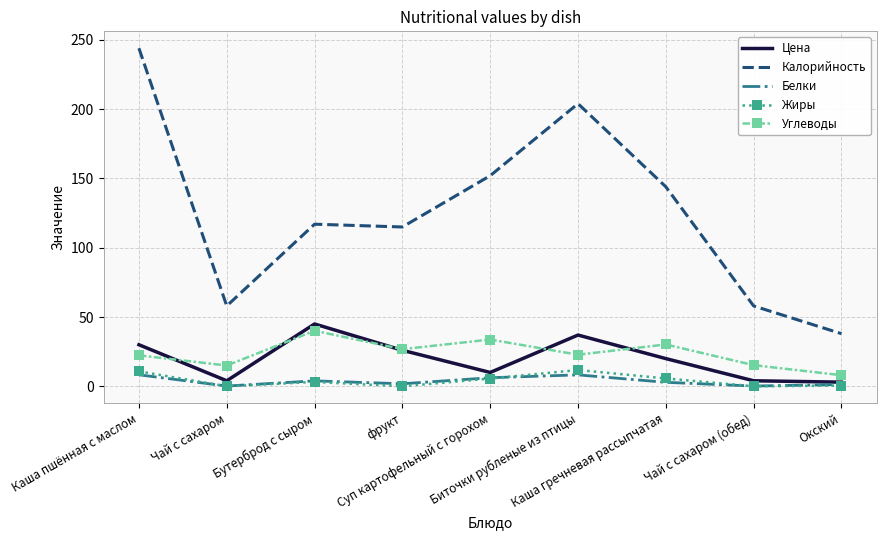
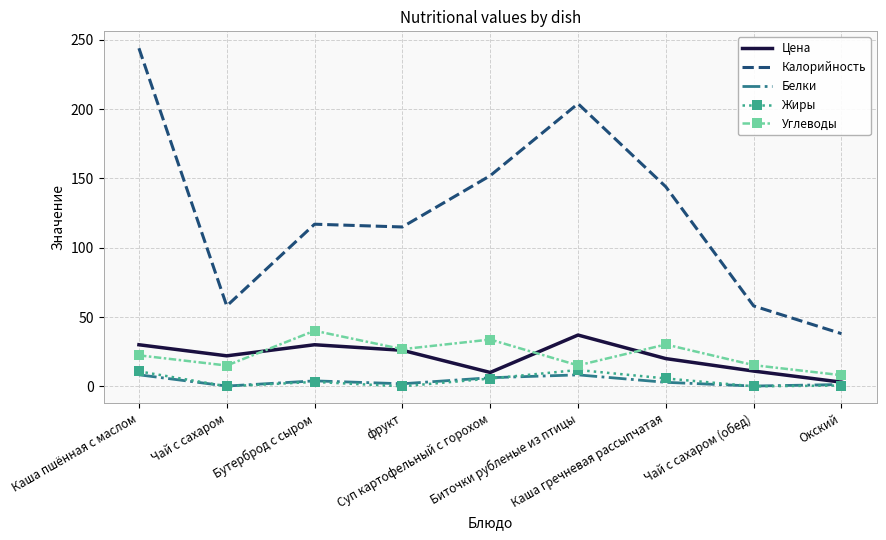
Цена, Чай с сахаром: 4 -> 22
Цена, Бутерброд с сыром: 45 -> 30
Углеводы, Биточки рубленые из птицы: 23 -> 15
Цена, Чай с сахаром (обед): 4 -> 11
